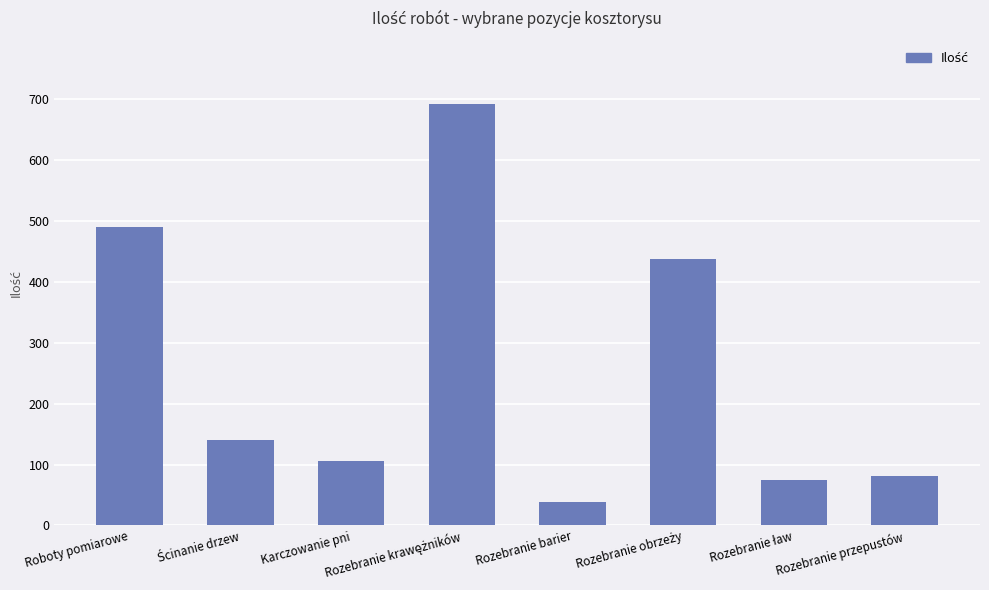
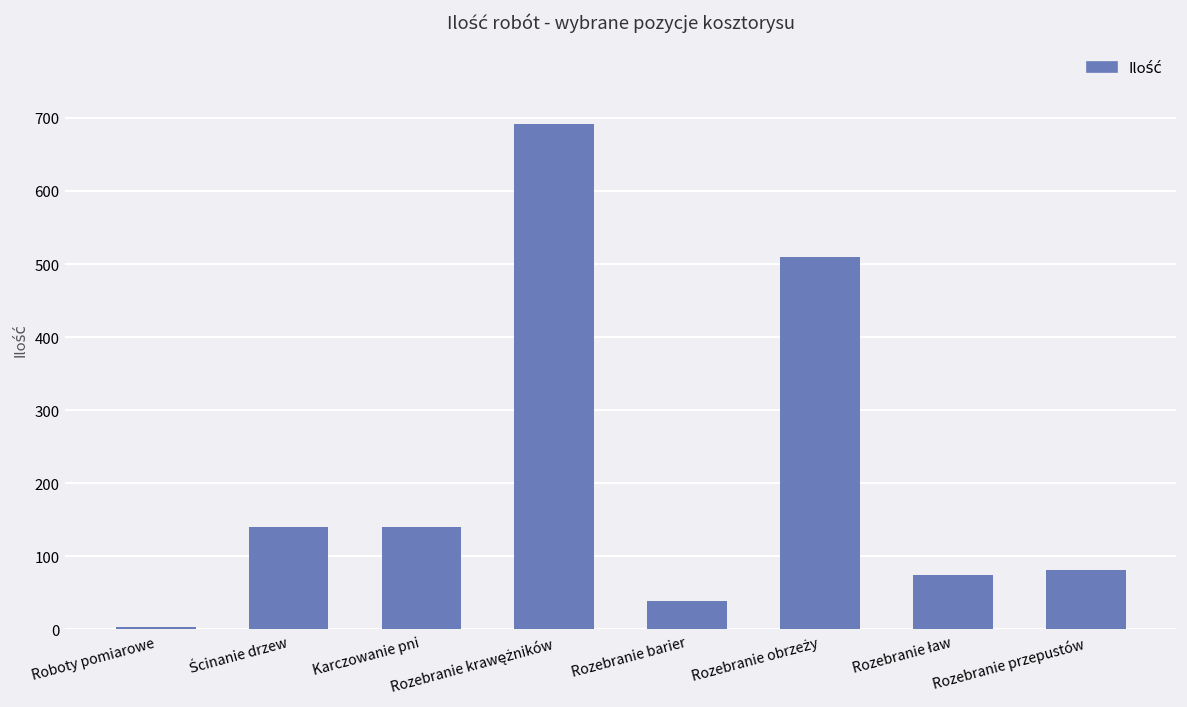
Roboty pomiarowe: 490 -> 0
Karczowanie pni: 110 -> 140
Rozebranie obrzeży: 440 -> 510
